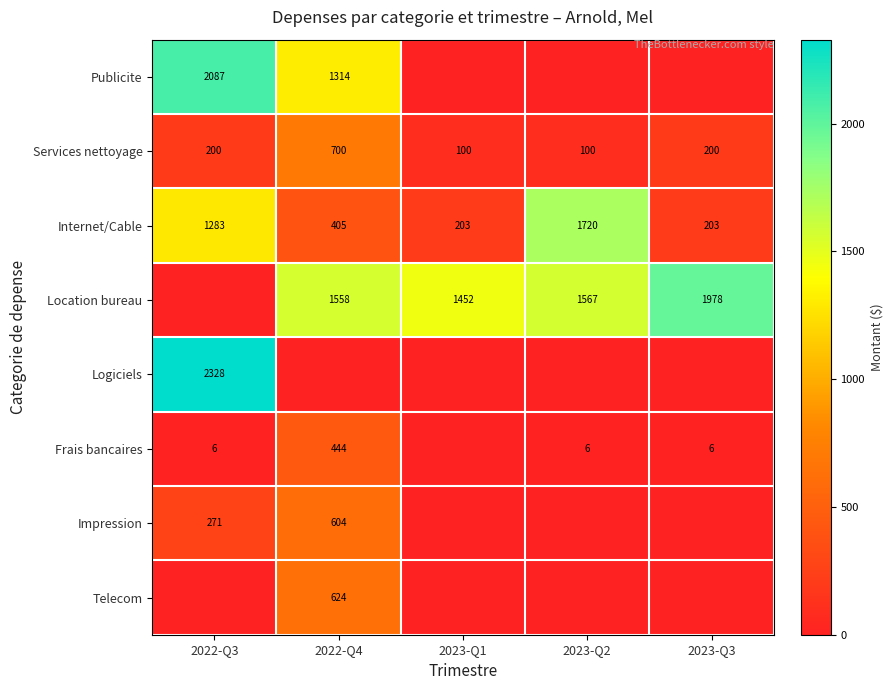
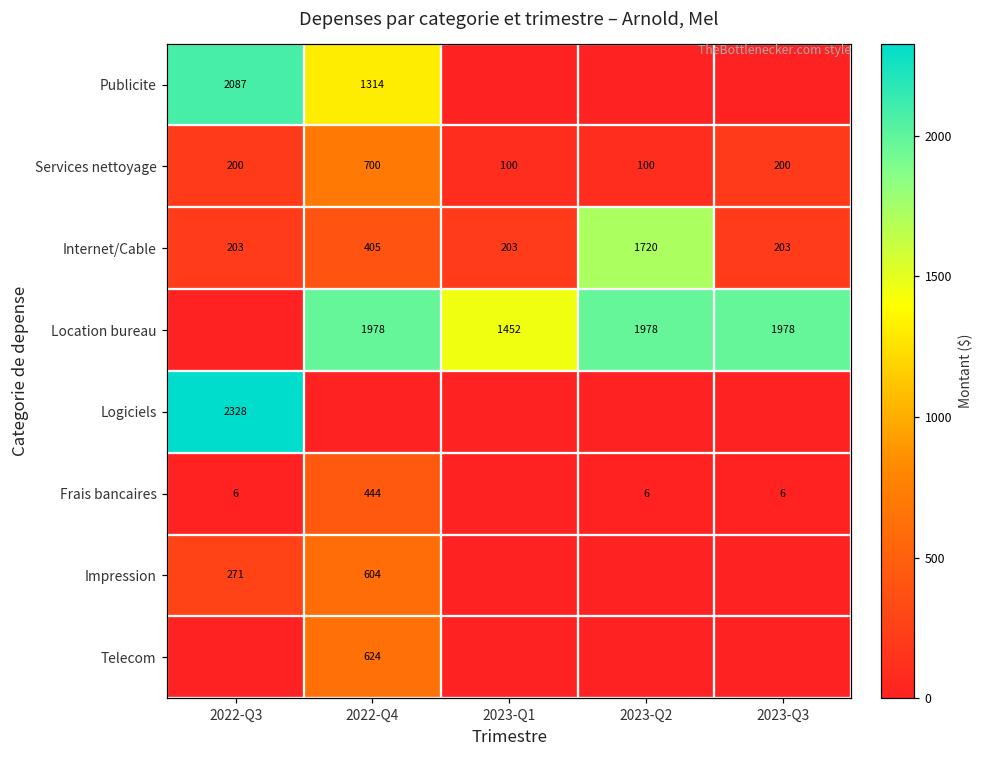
Internet/Cable, 2022-Q3: 1283 -> 203
Location bureau, 2022-Q4: 1558 -> 1978
Location bureau, 2023-Q2: 1567 -> 1978
